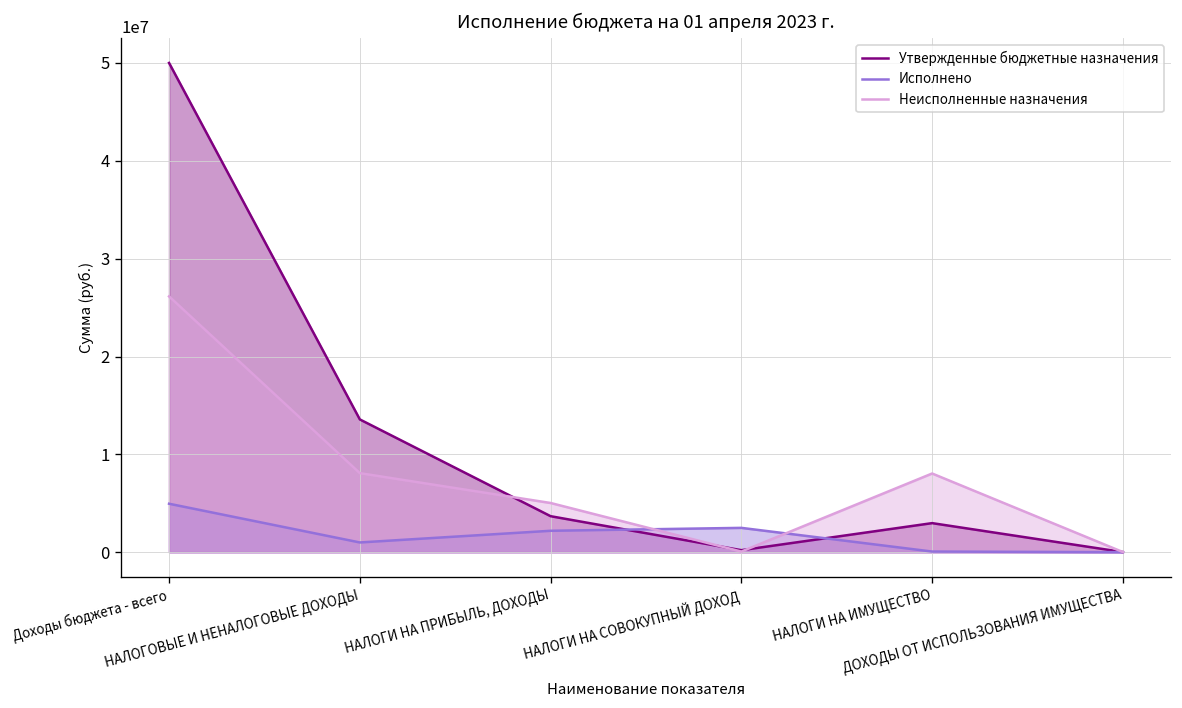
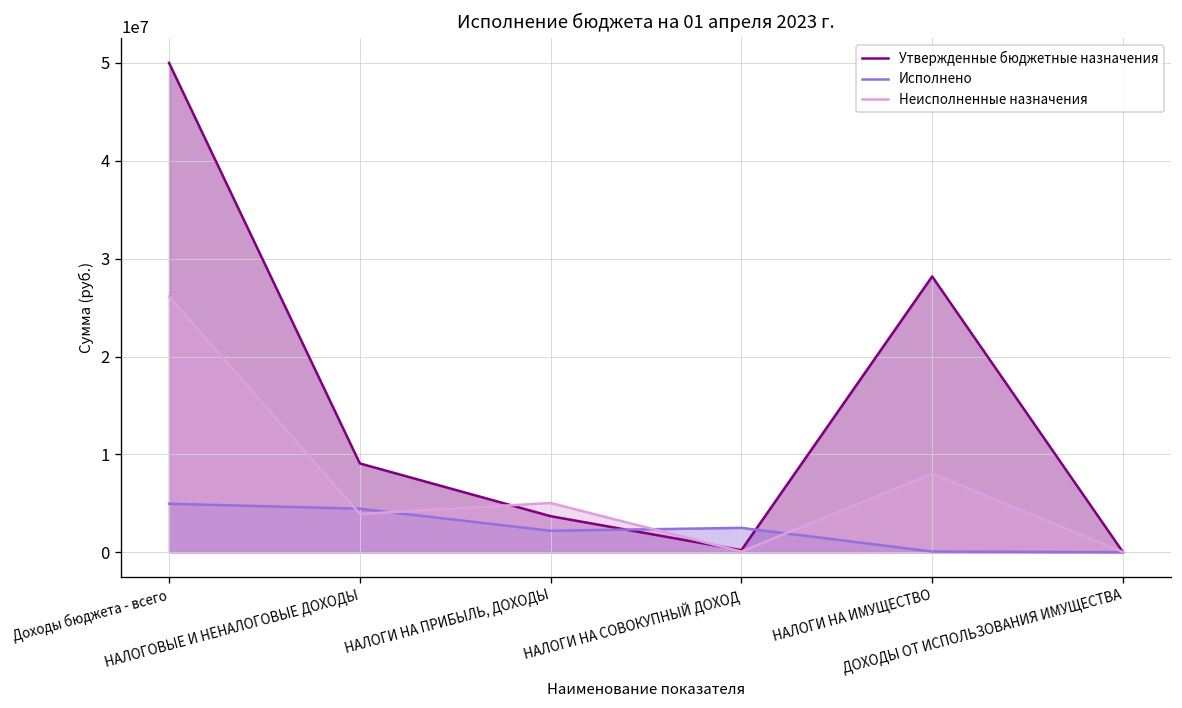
Утвержденные бюджетные назначения, НАЛОГОВЫЕ И НЕНАЛОГОВЫЕ ДОХОДЫ: 14000000 -> 9000000
Исполнено, НАЛОГОВЫЕ И НЕНАЛОГОВЫЕ ДОХОДЫ: 1000000 -> 4000000
Неисполненные назначения, НАЛОГОВЫЕ И НЕНАЛОГОВЫЕ ДОХОДЫ: 8000000 -> 4000000
Утвержденные бюджетные назначения, НАЛОГИ НА ИМУЩЕСТВО: 3000000 -> 28000000
